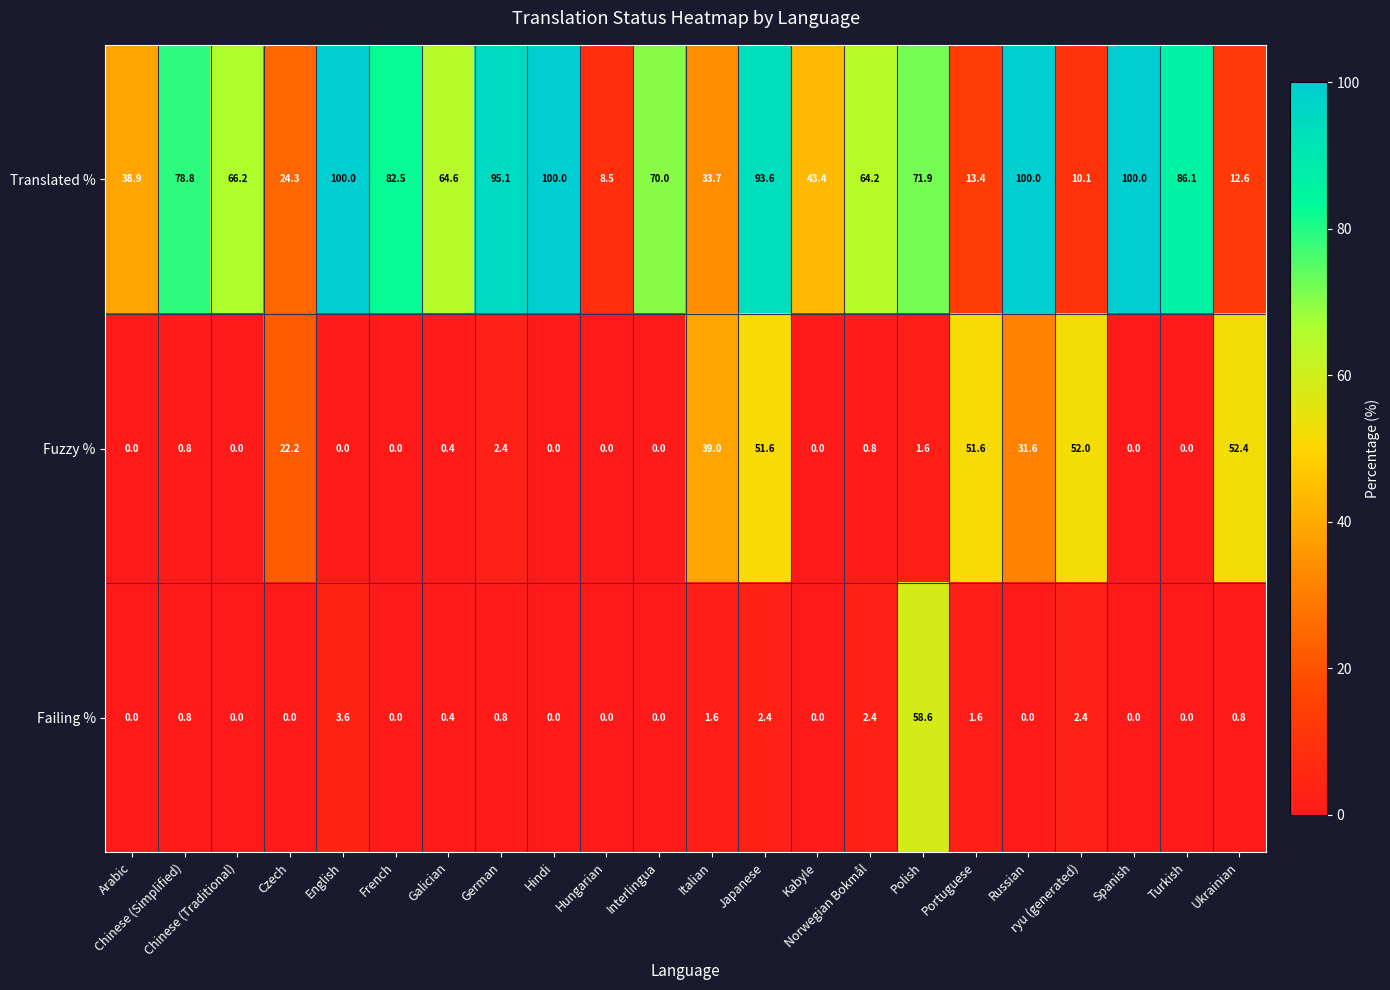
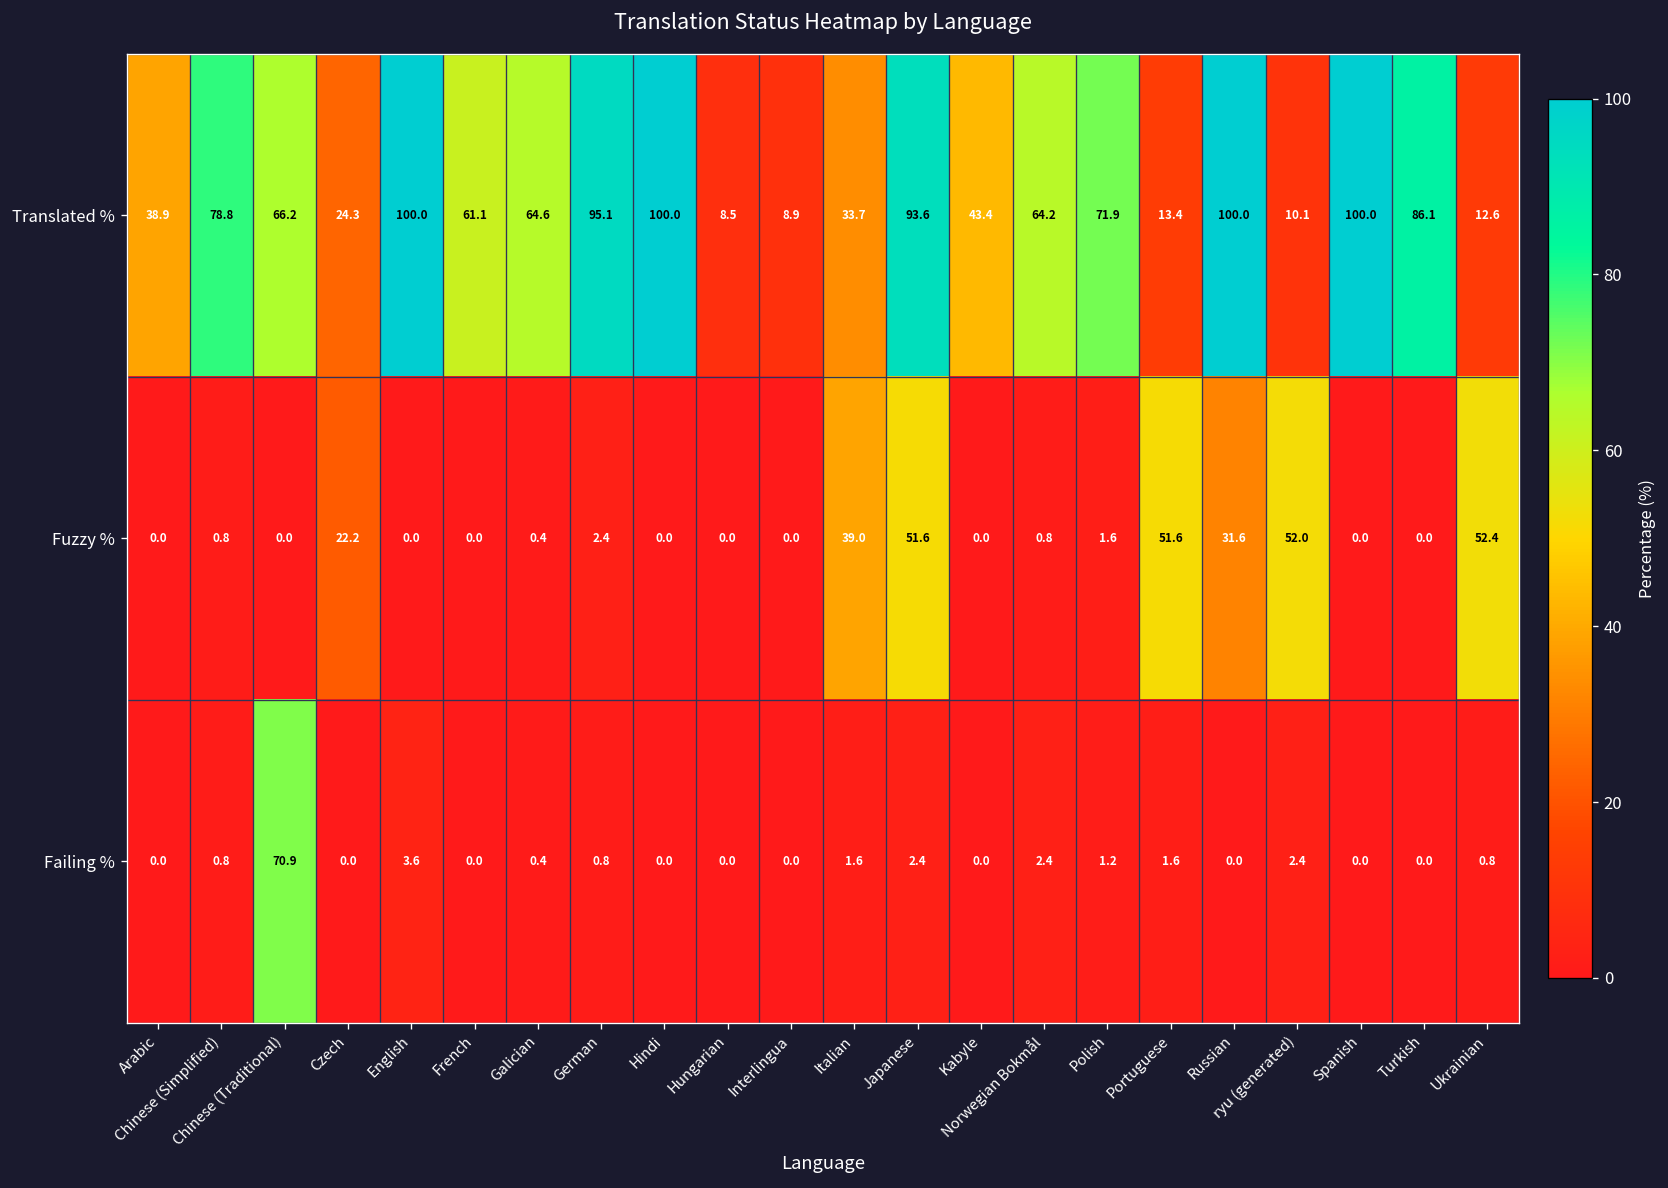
Translated %, French: 82.5 -> 61.1
Translated %, Interlingua: 70.0 -> 8.9
Failing %, Chinese (Traditional): 0.0 -> 70.9
Failing %, Polish: 58.6 -> 1.2
